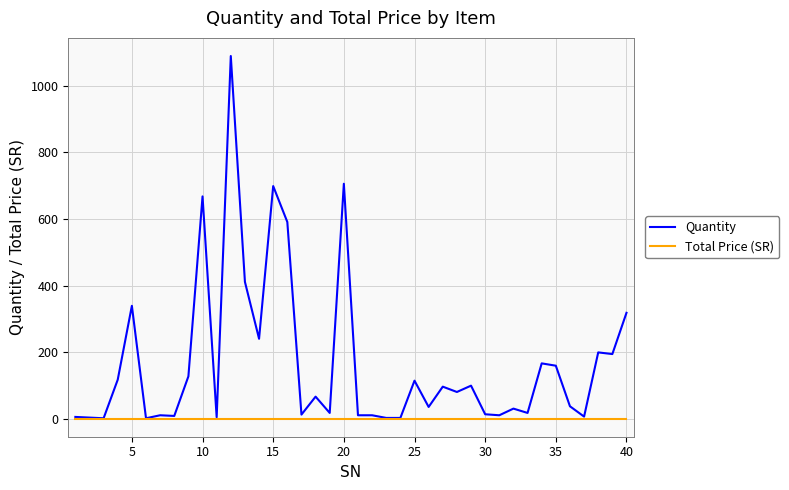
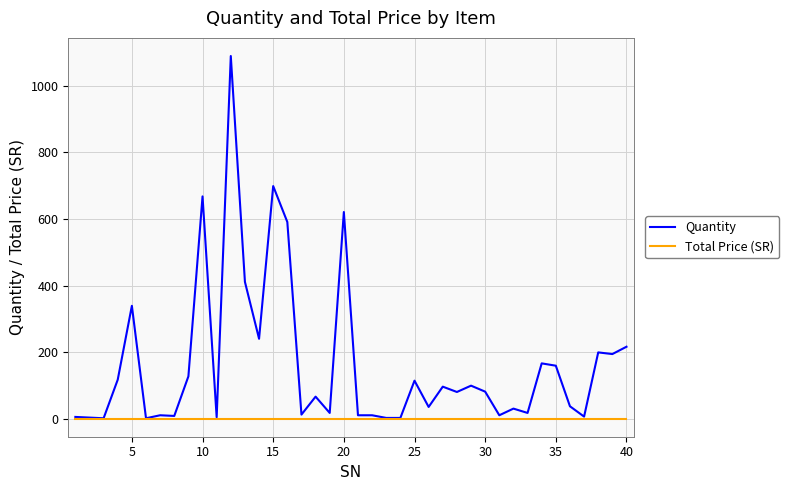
Quantity, 20: 710 -> 620
Quantity, 30: 10 -> 80
Quantity, 40: 320 -> 220
